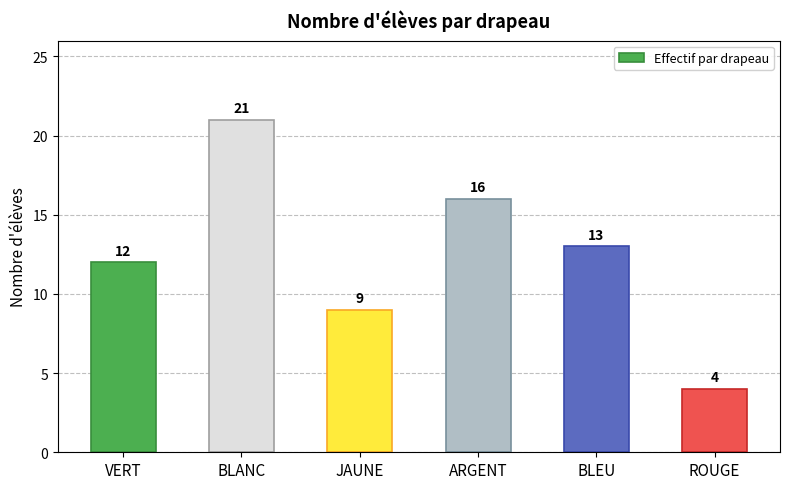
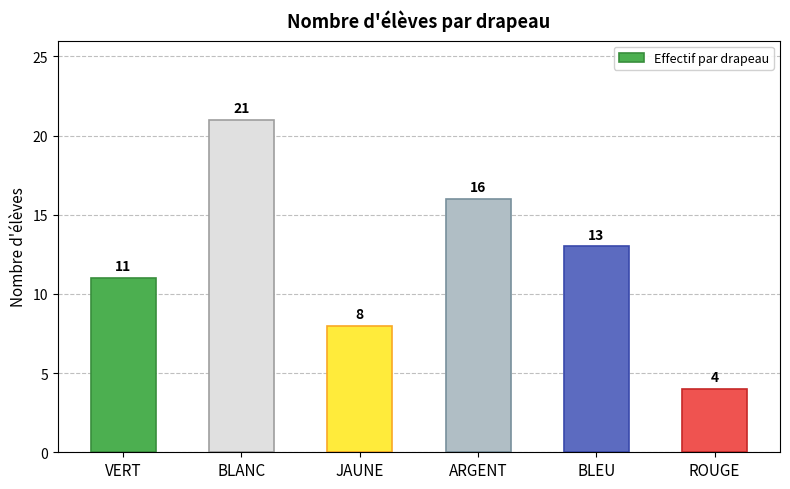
VERT: 12 -> 11
JAUNE: 9 -> 8
